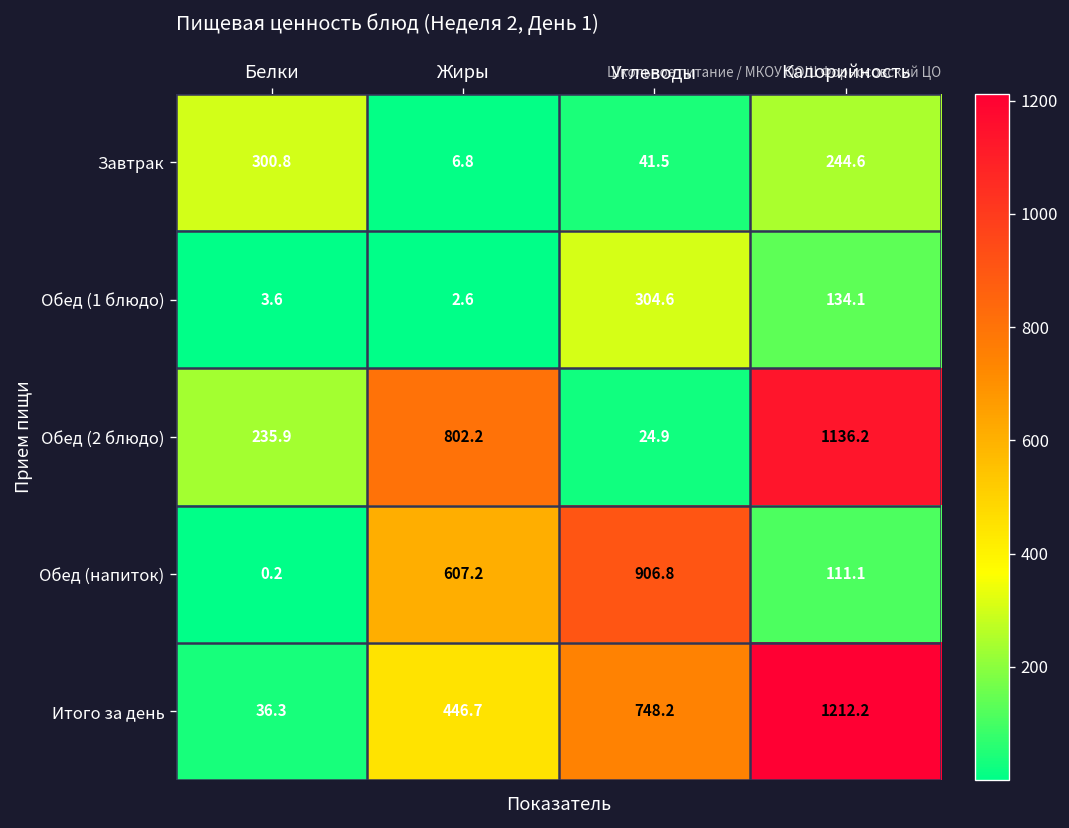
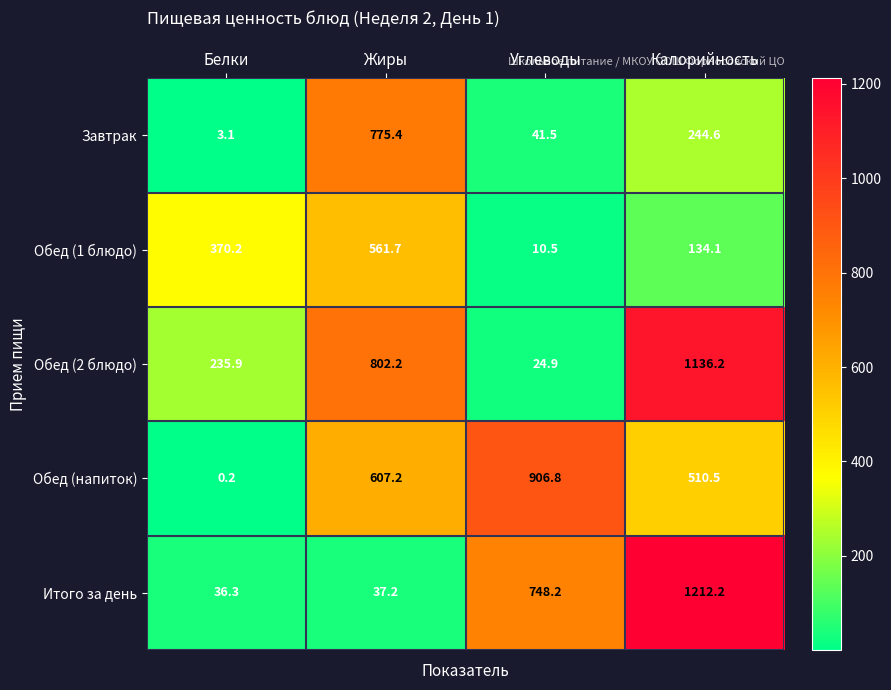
Завтрак, Белки: 300.8 -> 3.1
Завтрак, Жиры: 6.8 -> 775.4
Обед (1 блюдо), Белки: 3.6 -> 370.2
Обед (1 блюдо), Жиры: 2.6 -> 561.7
Обед (1 блюдо), Углеводы: 304.6 -> 10.5
Обед (напиток), Калорийность: 111.1 -> 510.5
Итого за день, Жиры: 446.7 -> 37.2
